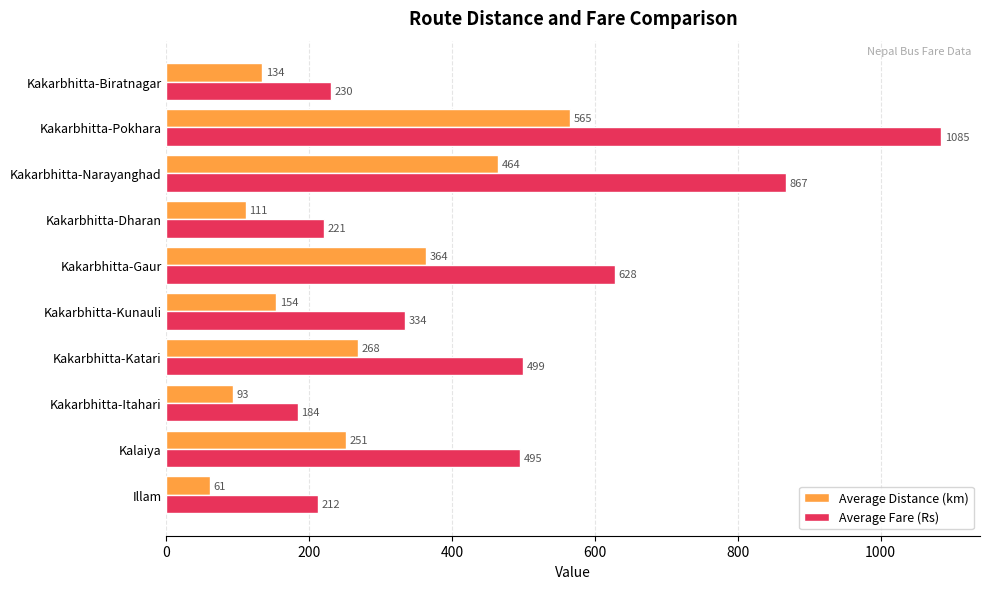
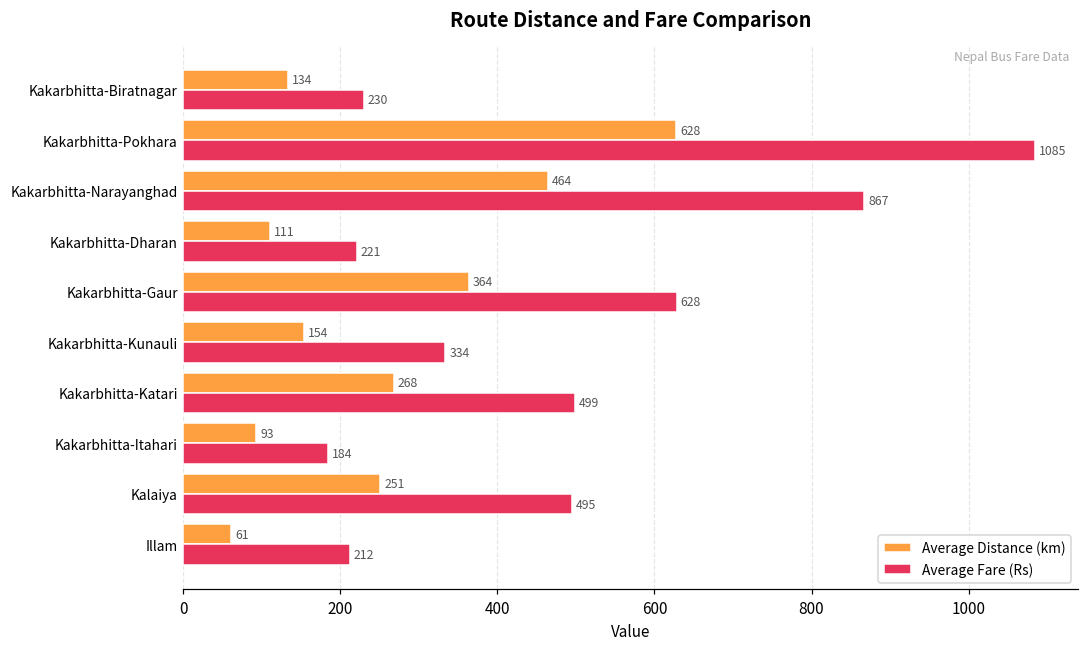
Average Distance (km), Kakarbhitta-Pokhara: 565 -> 628
